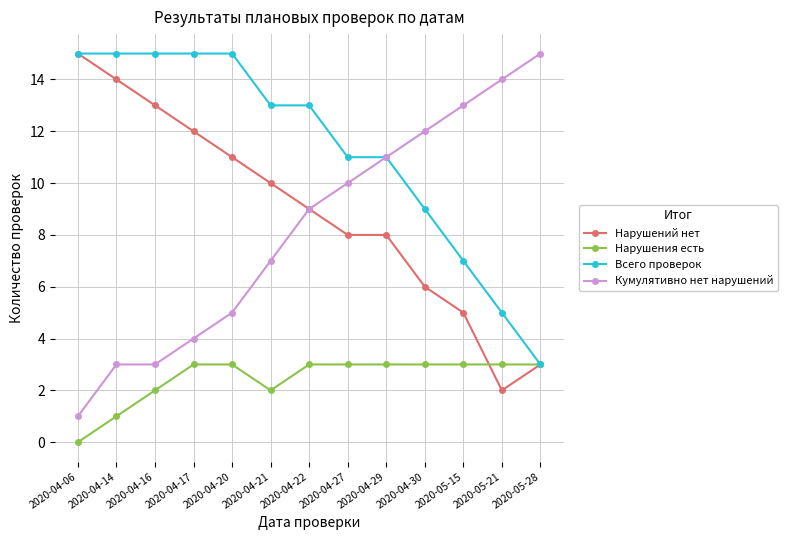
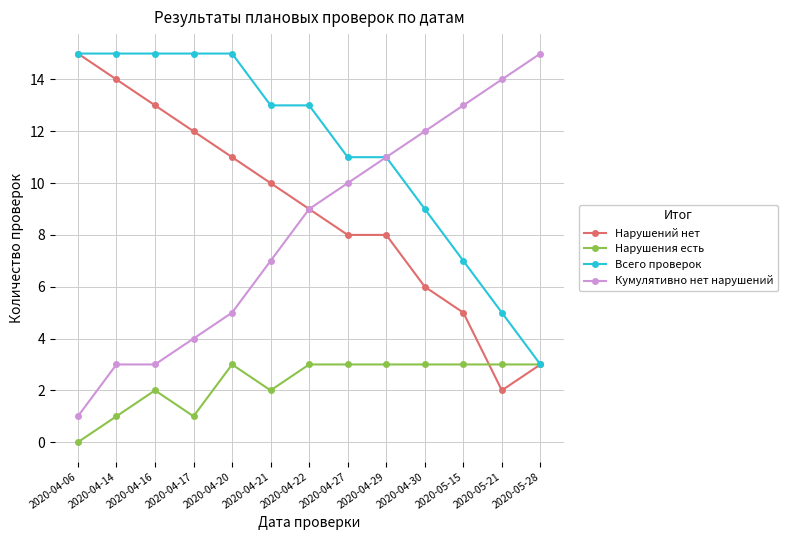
Нарушения есть, 2020-04-17: 3 -> 1
